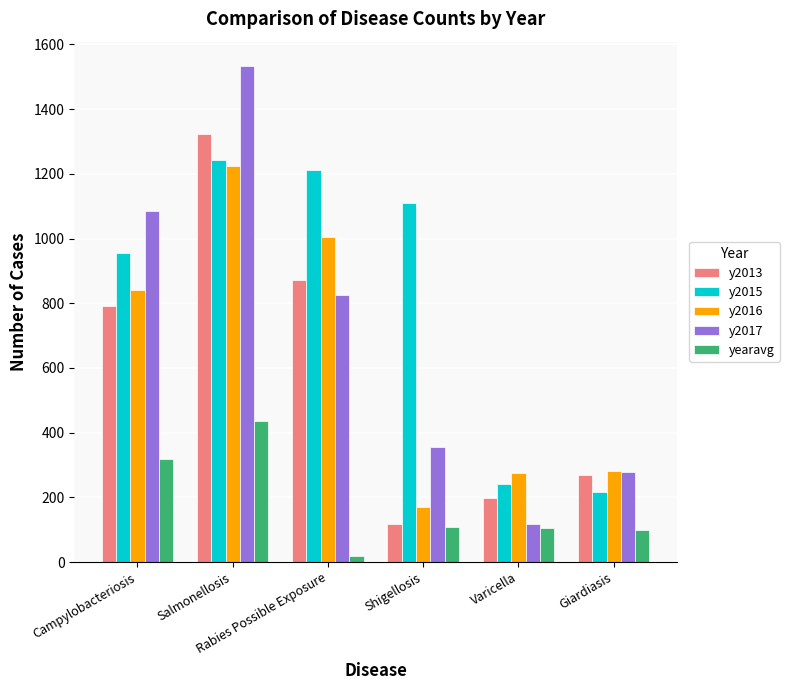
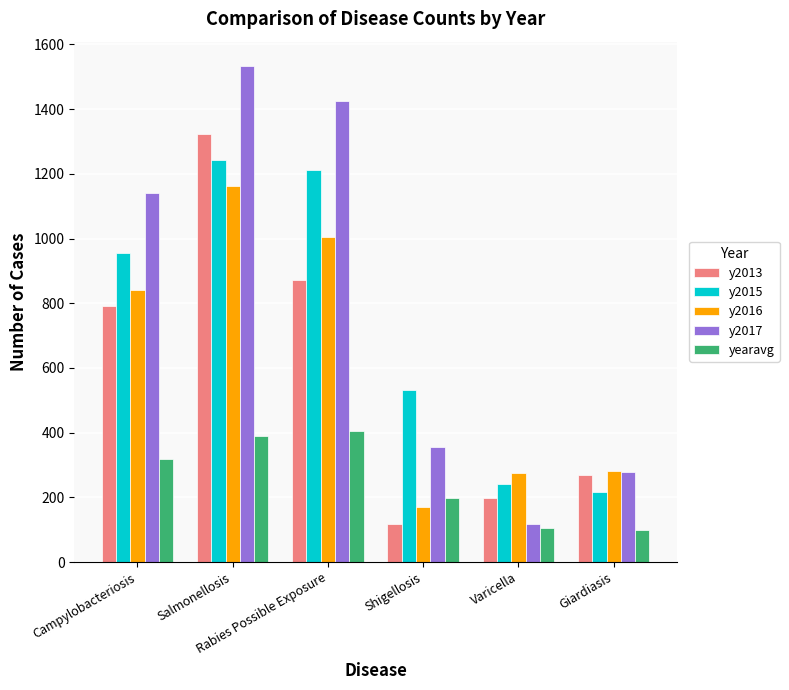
y2017, Campylobacteriosis: 1090 -> 1140
y2016, Salmonellosis: 1230 -> 1160
yearavg, Salmonellosis: 440 -> 390
y2017, Rabies Possible Exposure: 830 -> 1420
yearavg, Rabies Possible Exposure: 20 -> 400
y2015, Shigellosis: 1110 -> 530
yearavg, Shigellosis: 110 -> 200
